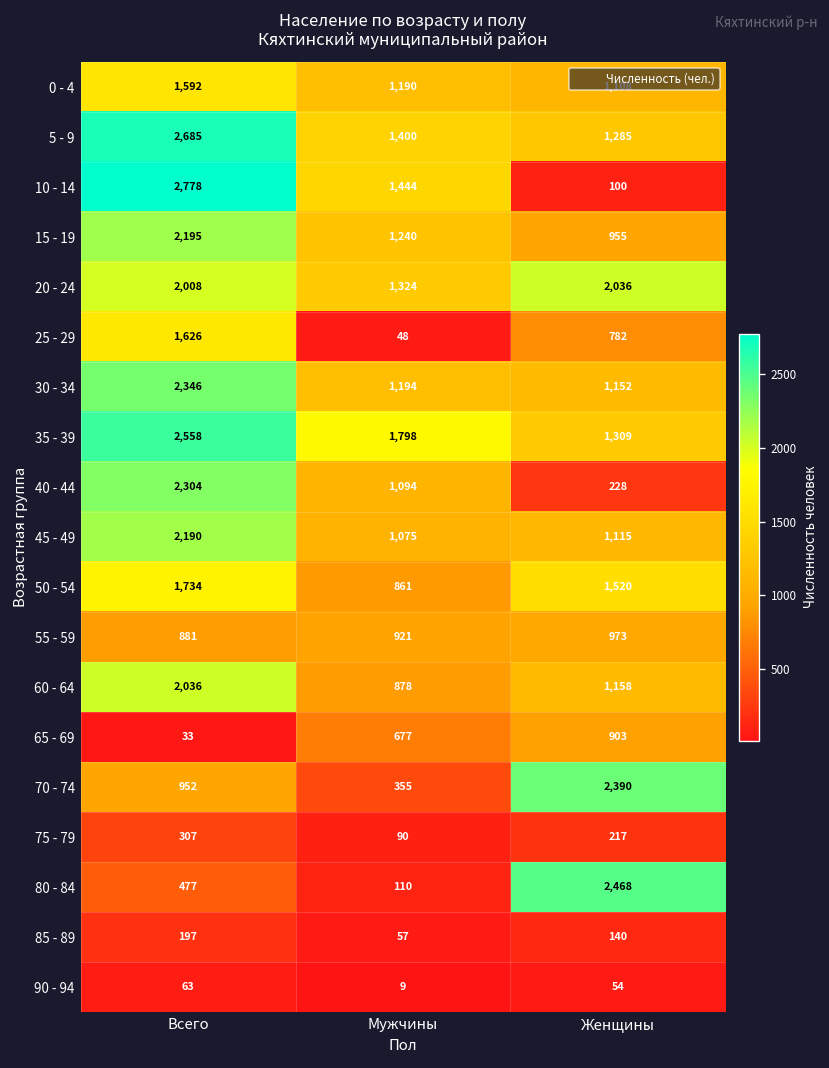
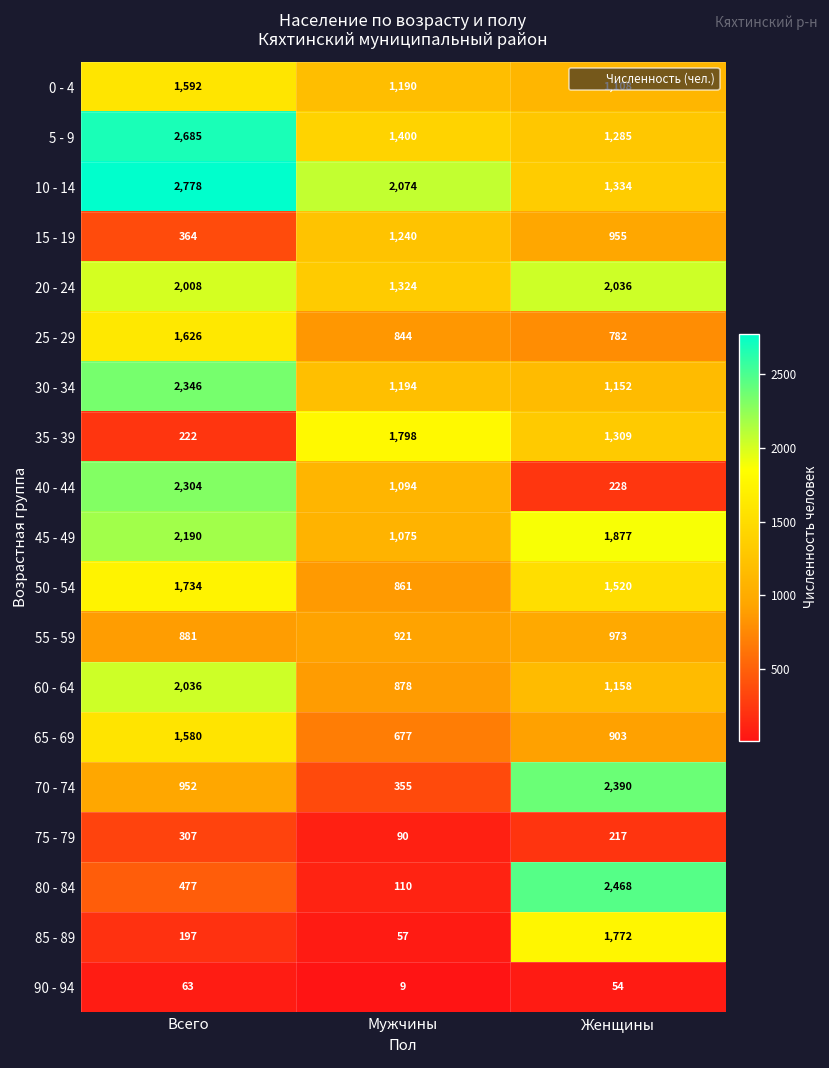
10 - 14, Мужчины: 1,444 -> 2,074
10 - 14, Женщины: 100 -> 1,334
15 - 19, Всего: 2,195 -> 364
25 - 29, Мужчины: 48 -> 844
35 - 39, Всего: 2,558 -> 222
45 - 49, Женщины: 1,115 -> 1,877
65 - 69, Всего: 33 -> 1,580
85 - 89, Женщины: 140 -> 1,772
